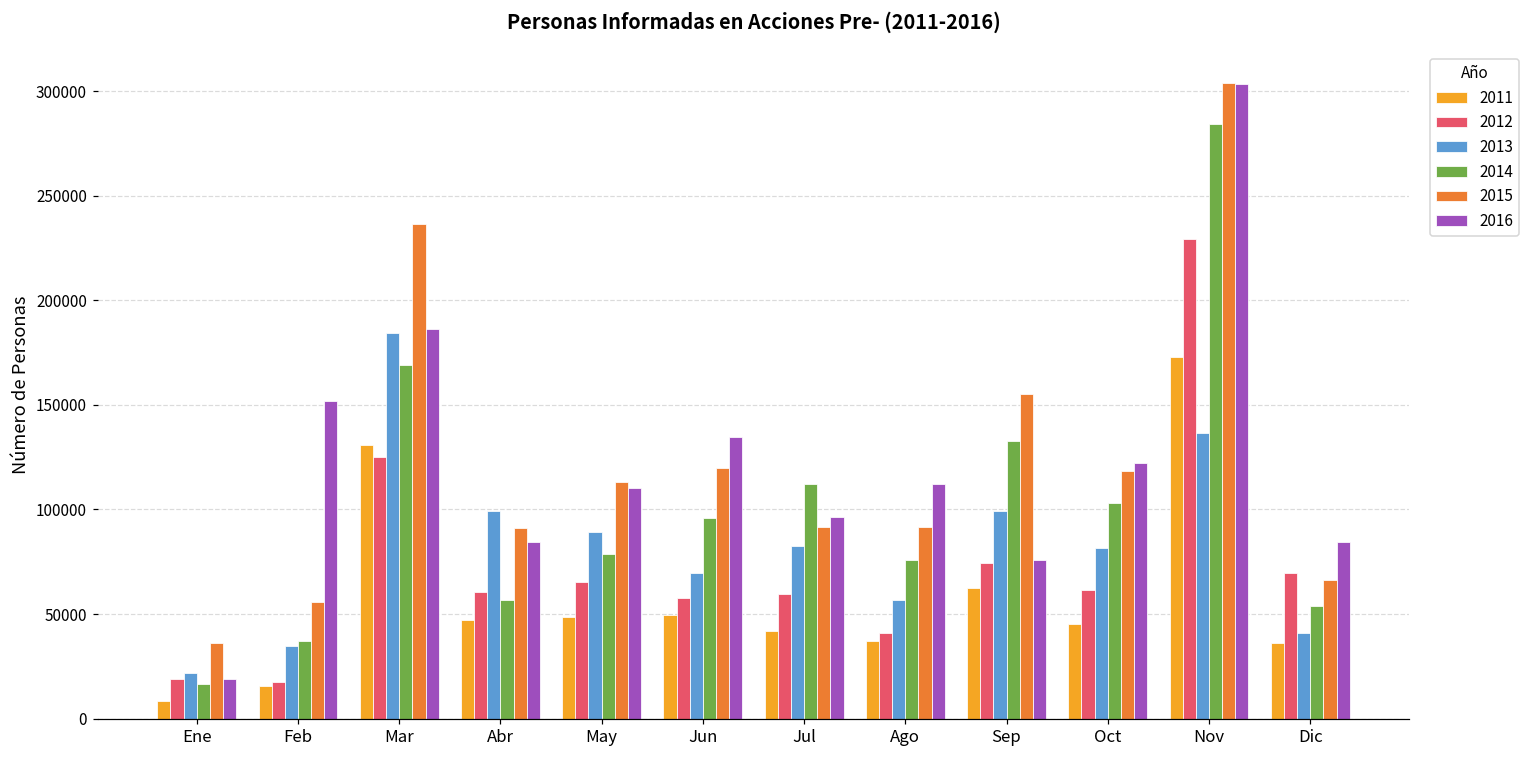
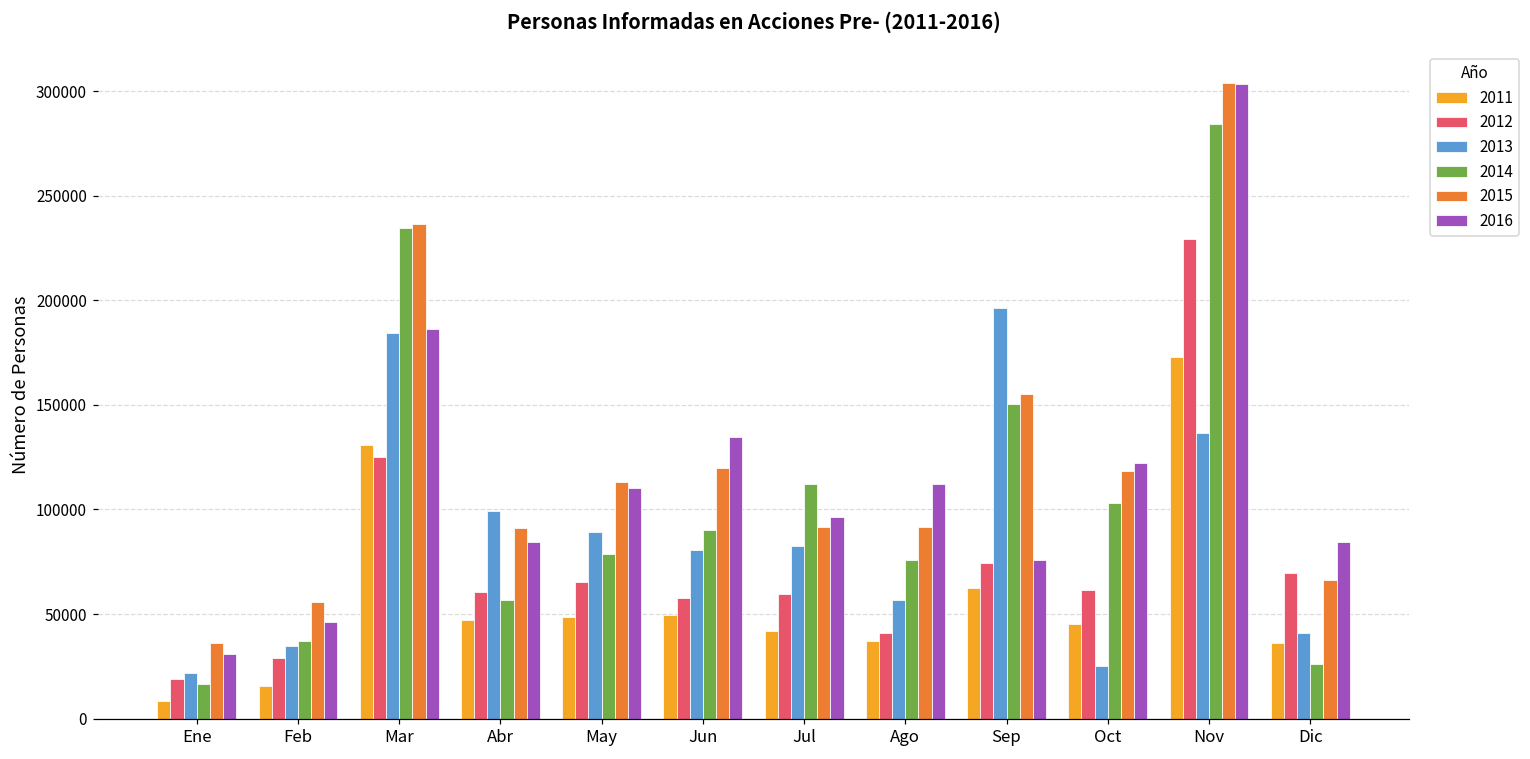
2016, Ene: 19000 -> 31000
2012, Feb: 18000 -> 29000
2016, Feb: 152000 -> 46000
2014, Mar: 169000 -> 235000
2013, Jun: 70000 -> 81000
2014, Jun: 96000 -> 90000
2013, Sep: 99000 -> 196000
2014, Sep: 133000 -> 151000
2013, Oct: 81000 -> 25000
2014, Dic: 54000 -> 26000
